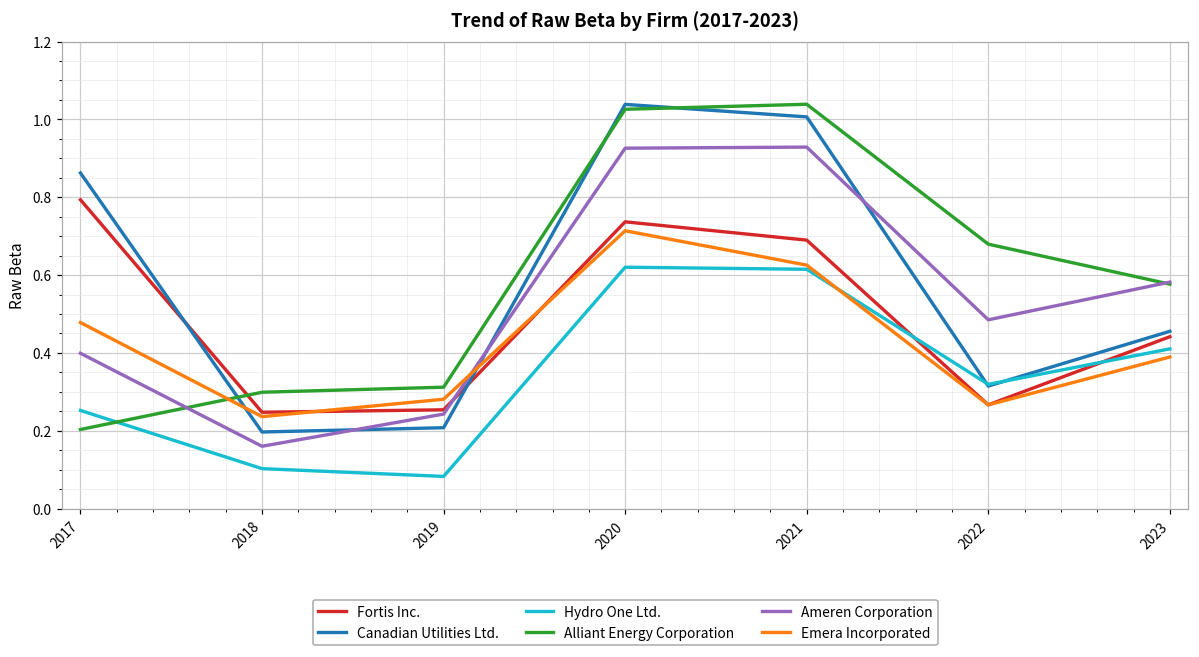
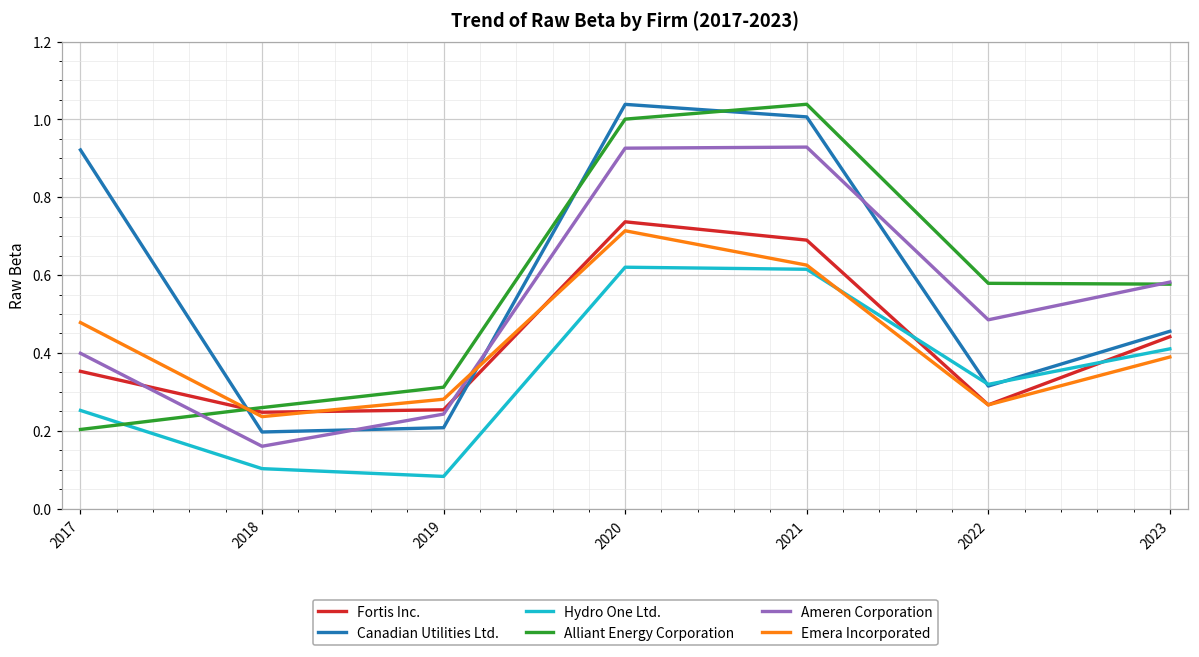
Fortis Inc., 2017: 0.79 -> 0.35
Canadian Utilities Ltd., 2017: 0.86 -> 0.92
Alliant Energy Corporation, 2018: 0.30 -> 0.26
Alliant Energy Corporation, 2020: 1.03 -> 1.00
Alliant Energy Corporation, 2022: 0.68 -> 0.58
